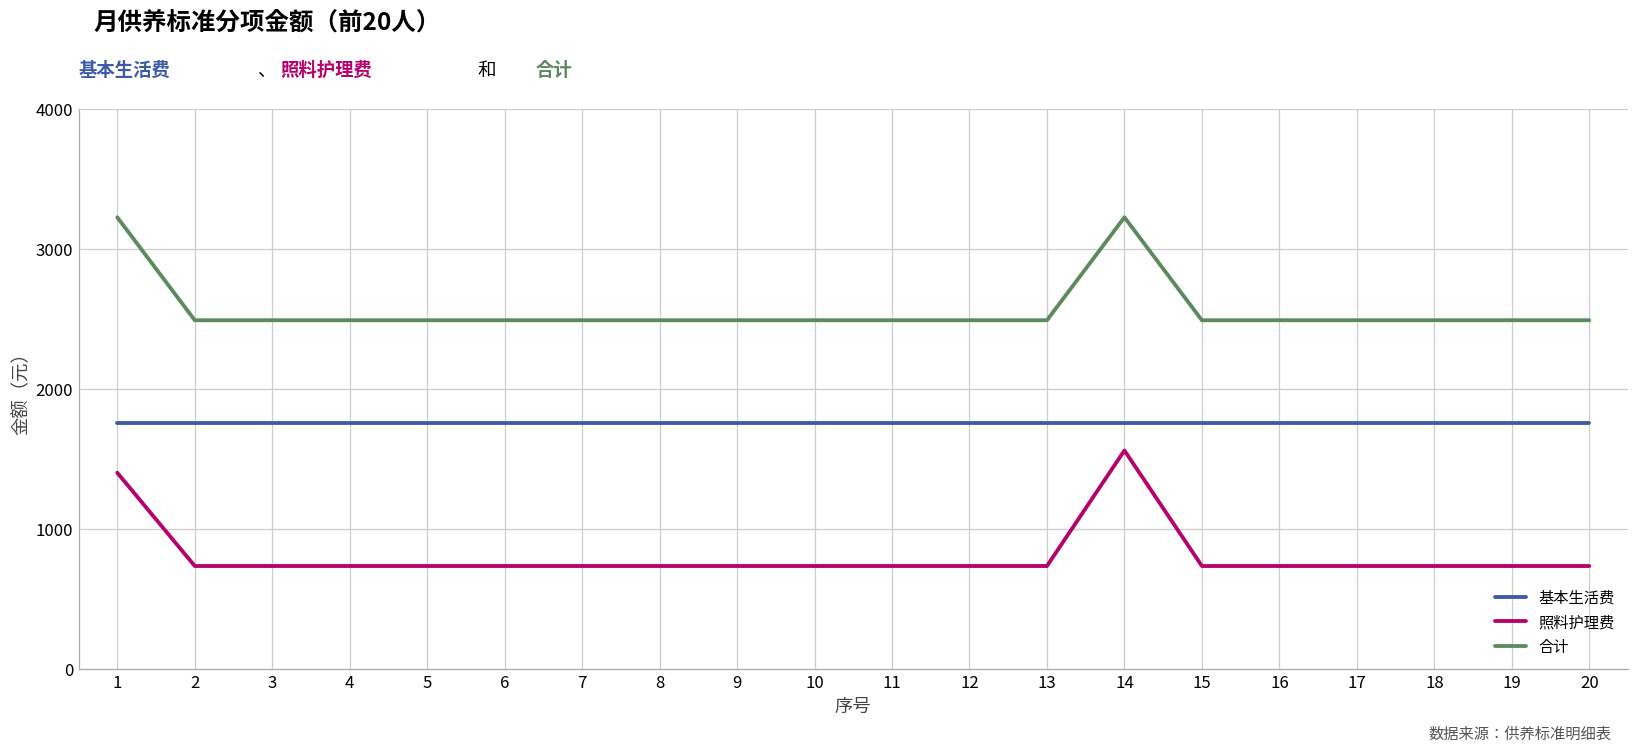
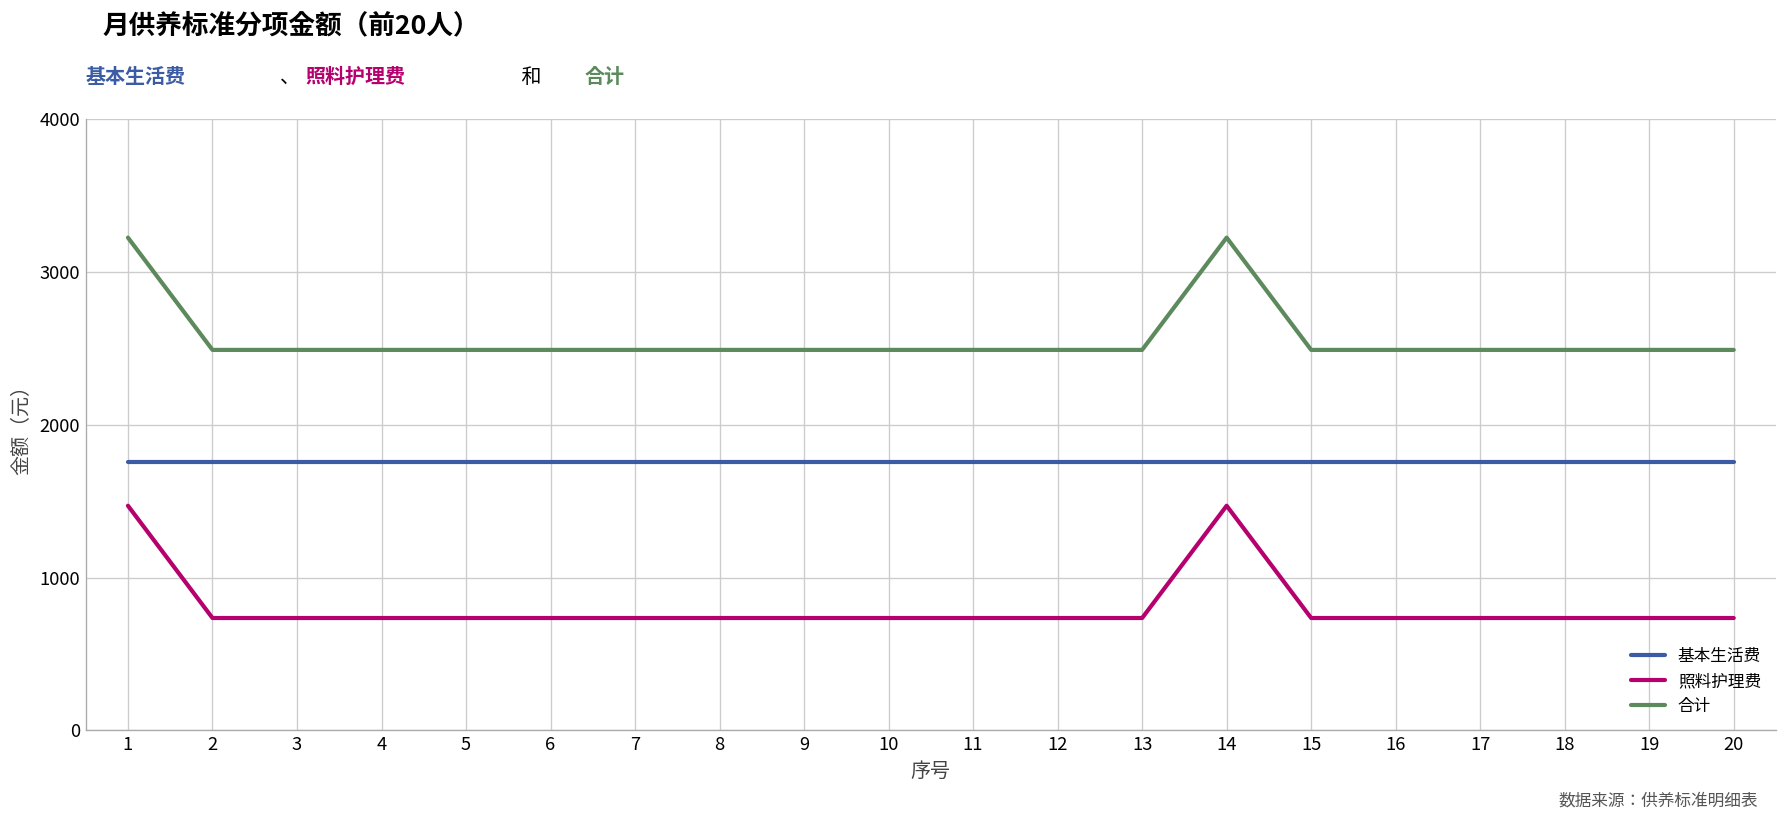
照料护理费, 1: 1400 -> 1470
照料护理费, 14: 1560 -> 1470
